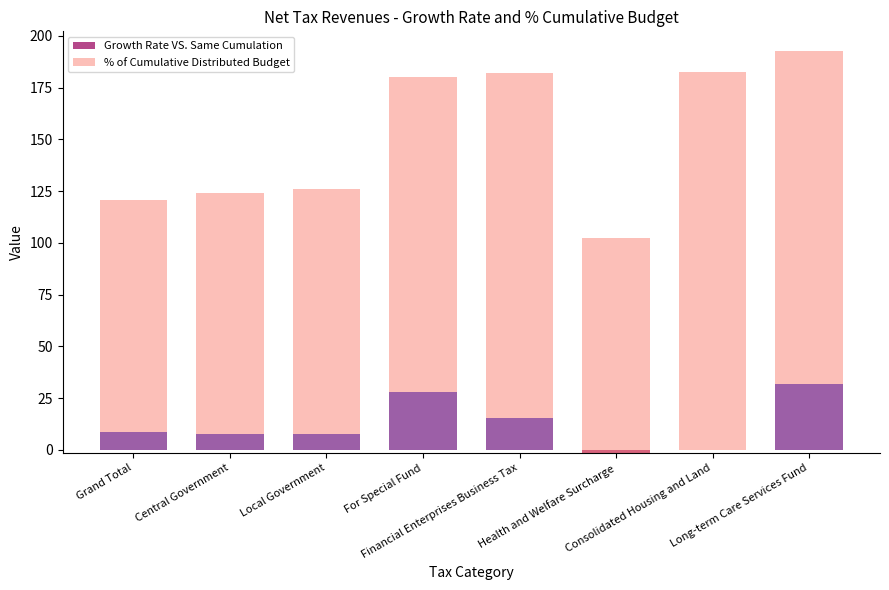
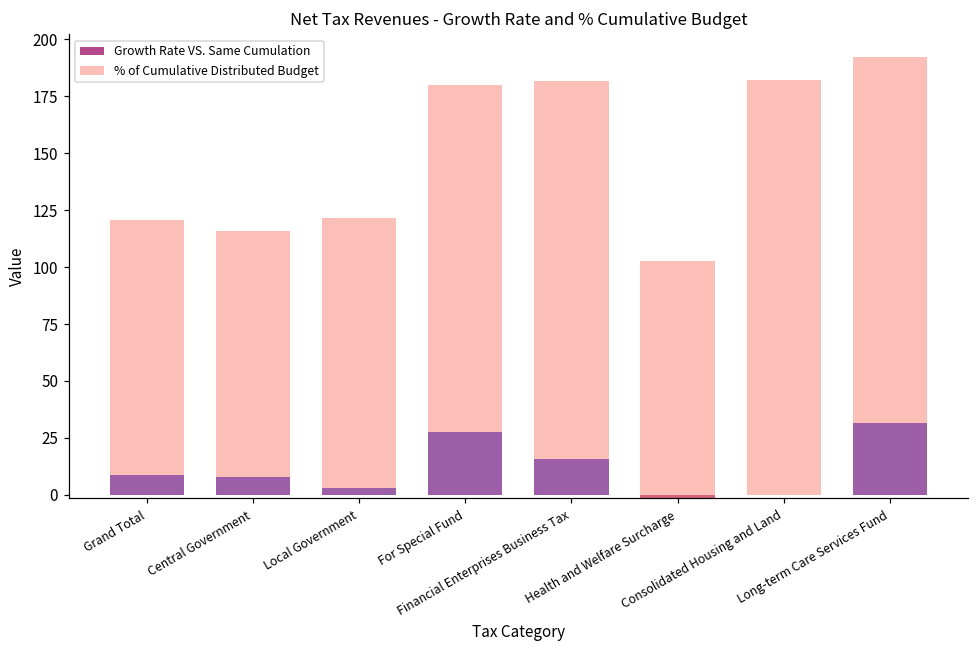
% of Cumulative Distributed Budget, Central Government: 116 -> 108
Growth Rate VS. Same Cumulation, Local Government: 7 -> 3
